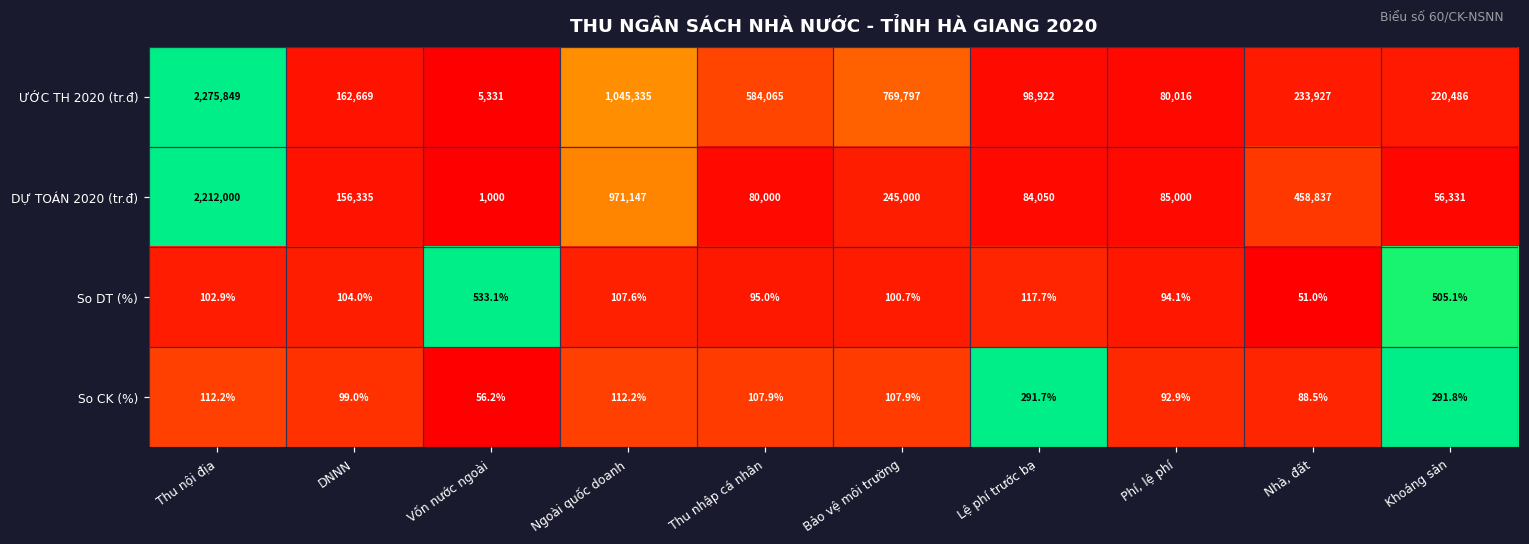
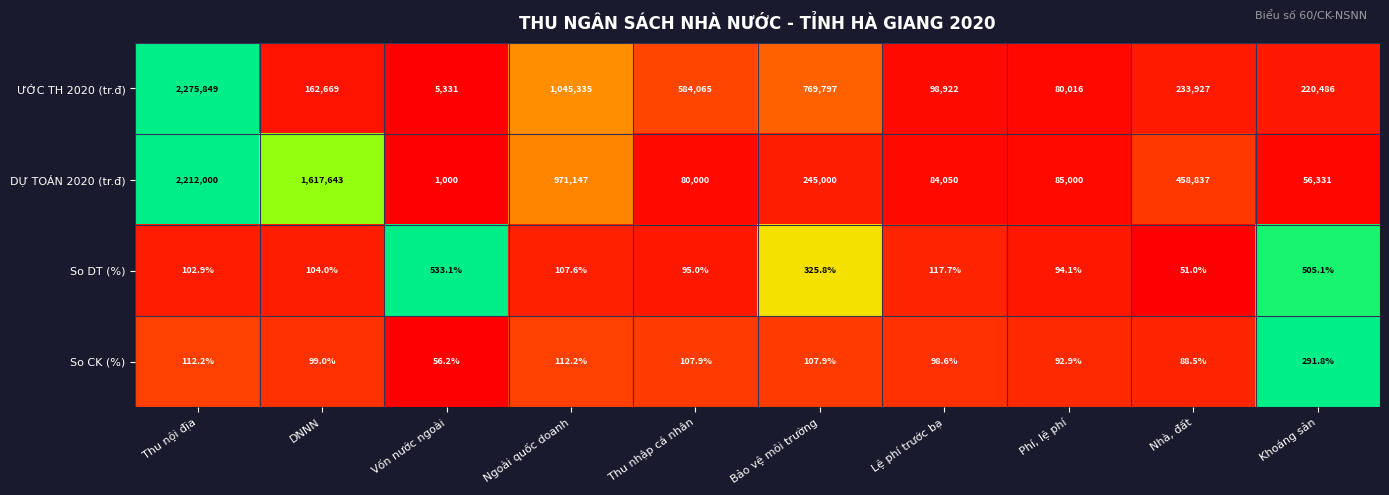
DỰ TOÁN 2020 (tr.đ), DNNN: 156,335 -> 1,617,643
So DT (%), Bảo vệ môi trường: 100.7% -> 325.8%
So CK (%), Lệ phí trước bạ: 291.7% -> 98.6%
